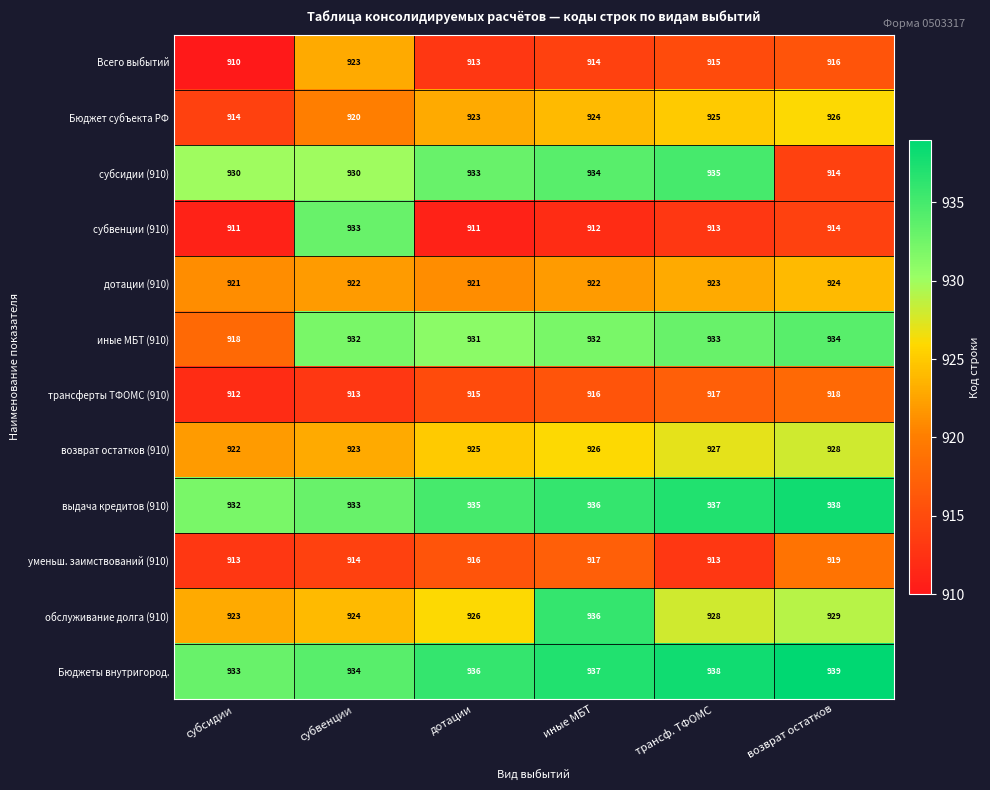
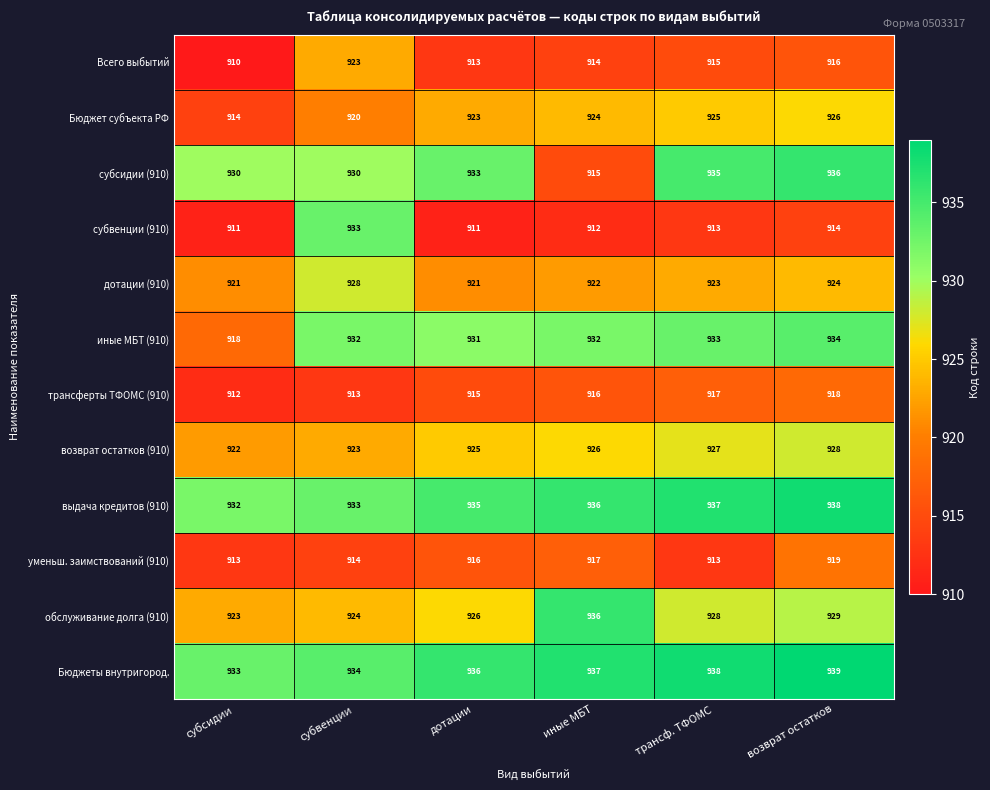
субсидии (910), иные МБТ: 934 -> 915
субсидии (910), возврат остатков: 914 -> 936
дотации (910), субвенции: 922 -> 928
